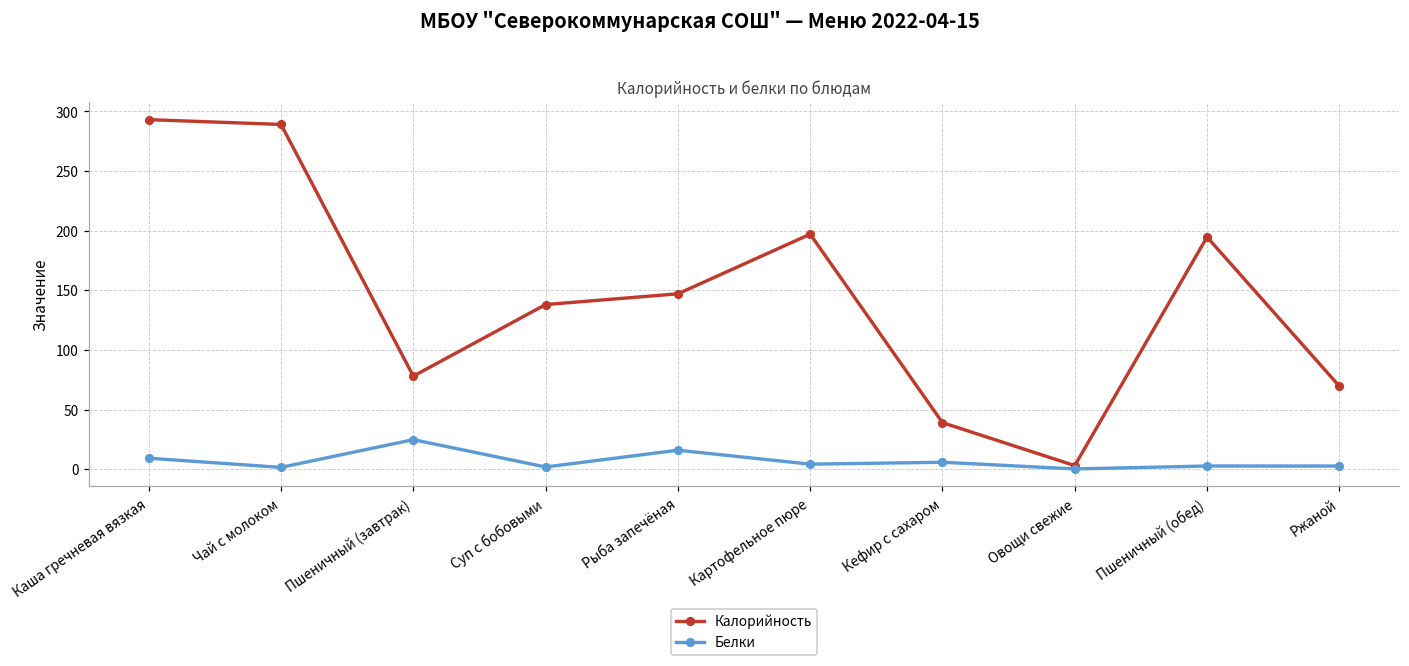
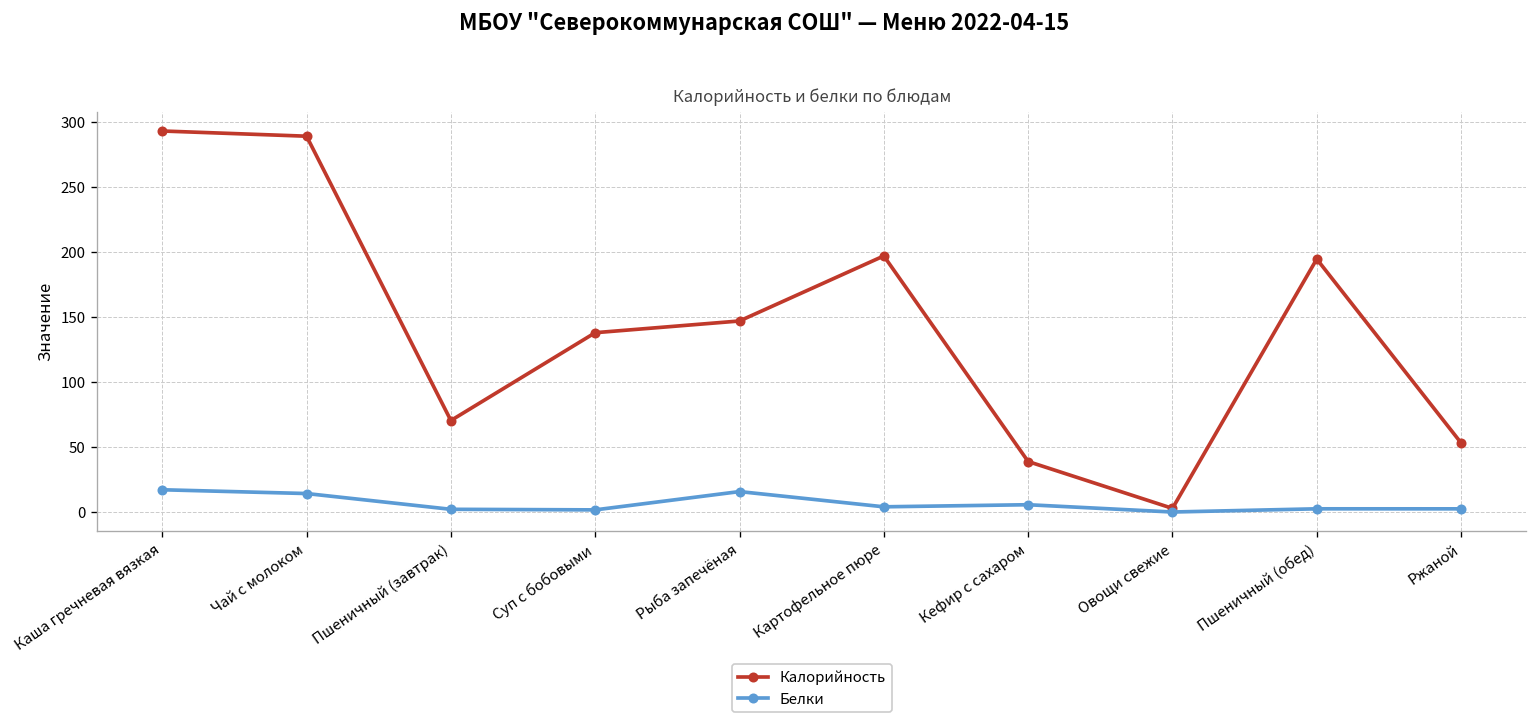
Белки, Каша гречневая вязкая: 9 -> 17
Белки, Чай с молоком: 2 -> 14
Калорийность, Пшеничный (завтрак): 78 -> 71
Белки, Пшеничный (завтрак): 25 -> 2
Калорийность, Ржаной: 70 -> 53
